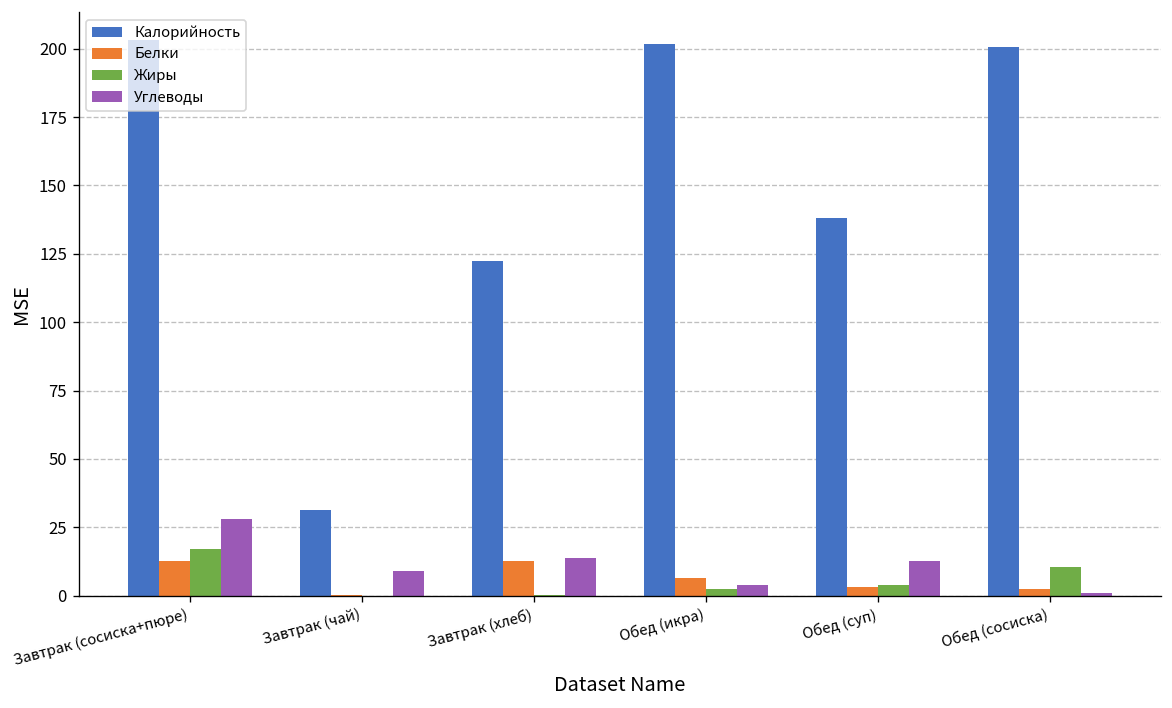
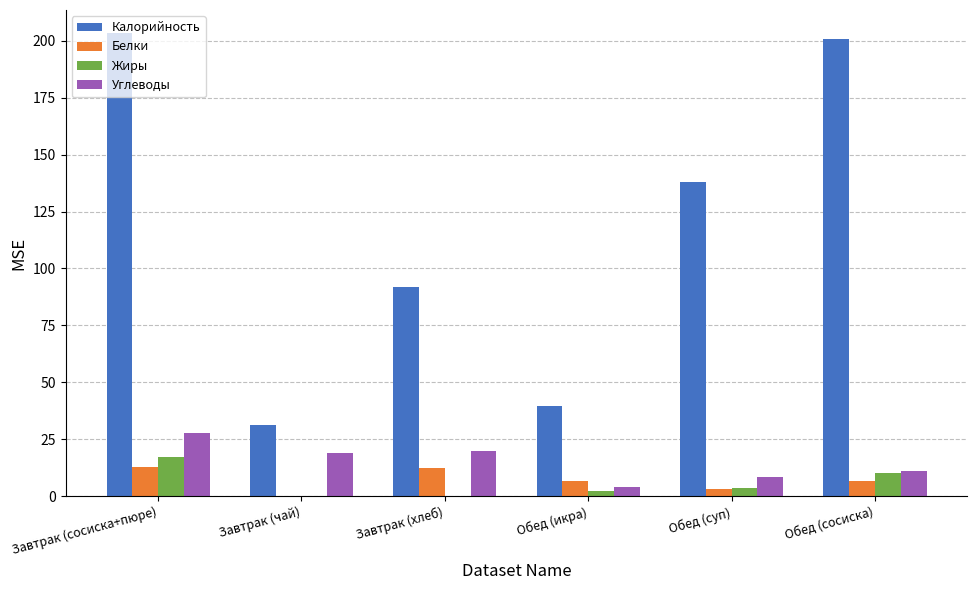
Углеводы, Завтрак (чай): 9 -> 19
Калорийность, Завтрак (хлеб): 122 -> 92
Углеводы, Завтрак (хлеб): 14 -> 20
Калорийность, Обед (икра): 202 -> 40
Углеводы, Обед (суп): 13 -> 8
Белки, Обед (сосиска): 2 -> 7
Углеводы, Обед (сосиска): 1 -> 11
